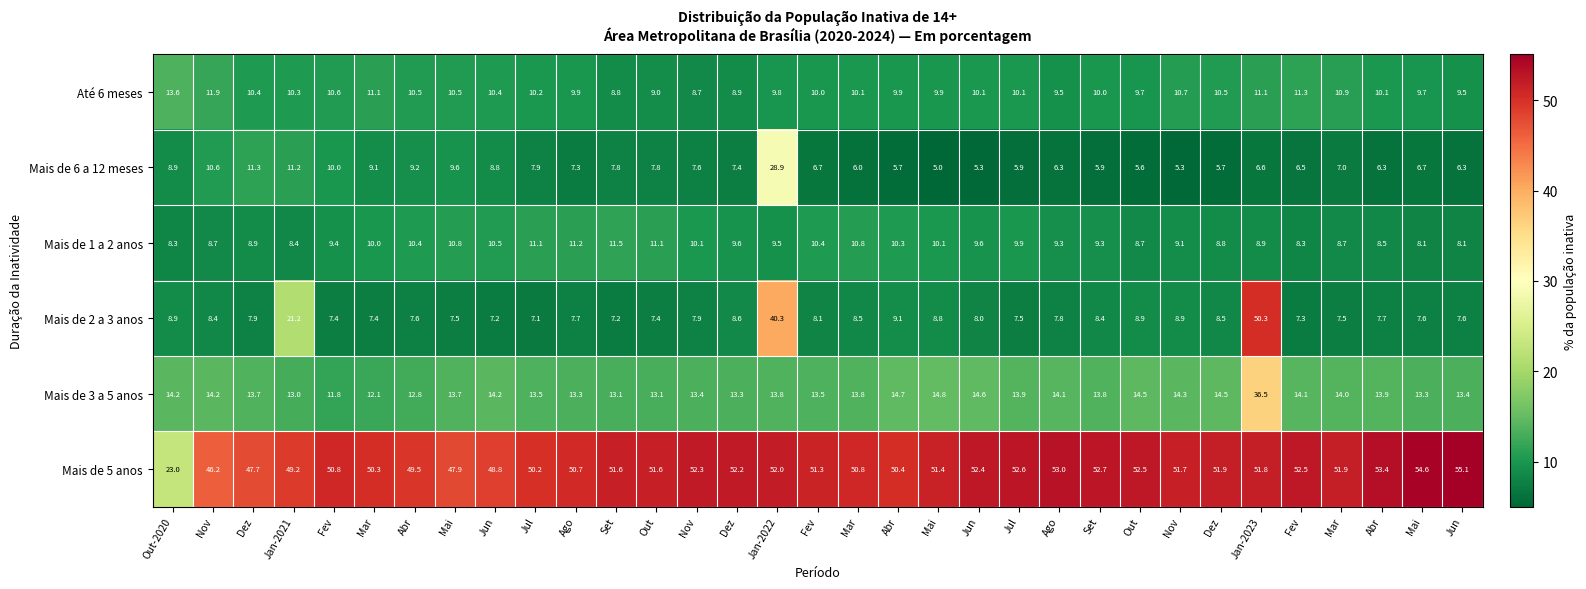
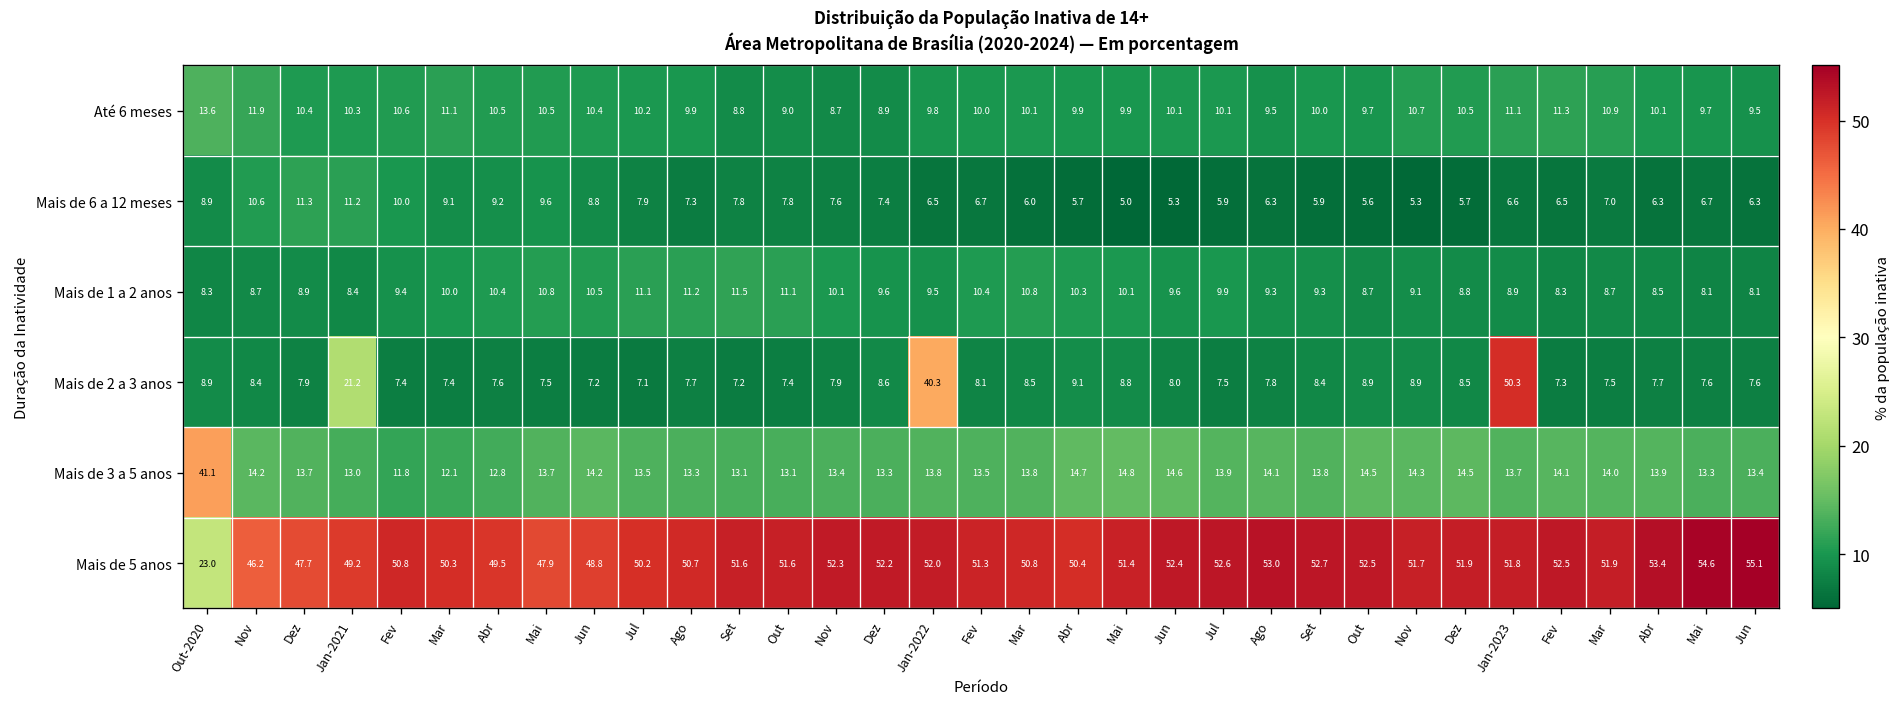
Mais de 6 a 12 meses, Jan-2022: 28.9 -> 6.5
Mais de 3 a 5 anos, Out-2020: 14.2 -> 41.1
Mais de 3 a 5 anos, Jan-2023: 36.5 -> 13.7
